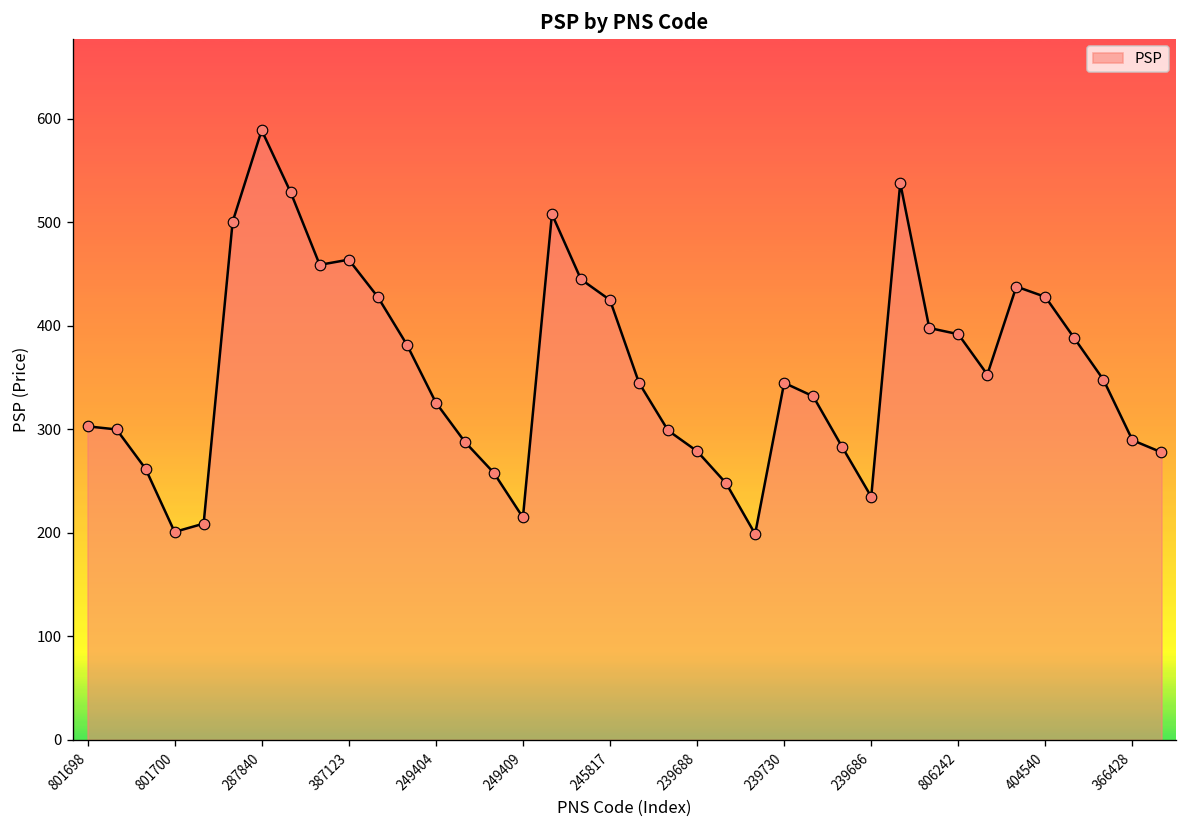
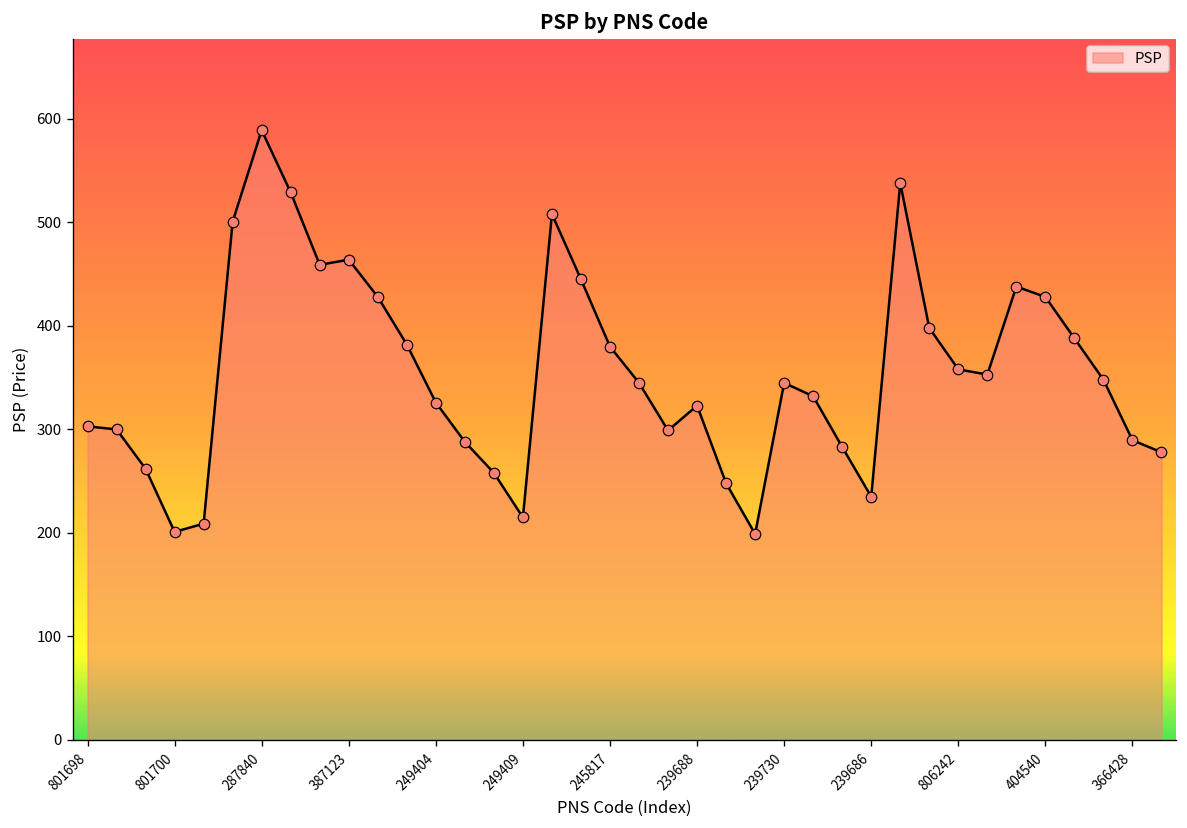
245817: 430 -> 380
239688: 280 -> 320
806242: 390 -> 360
